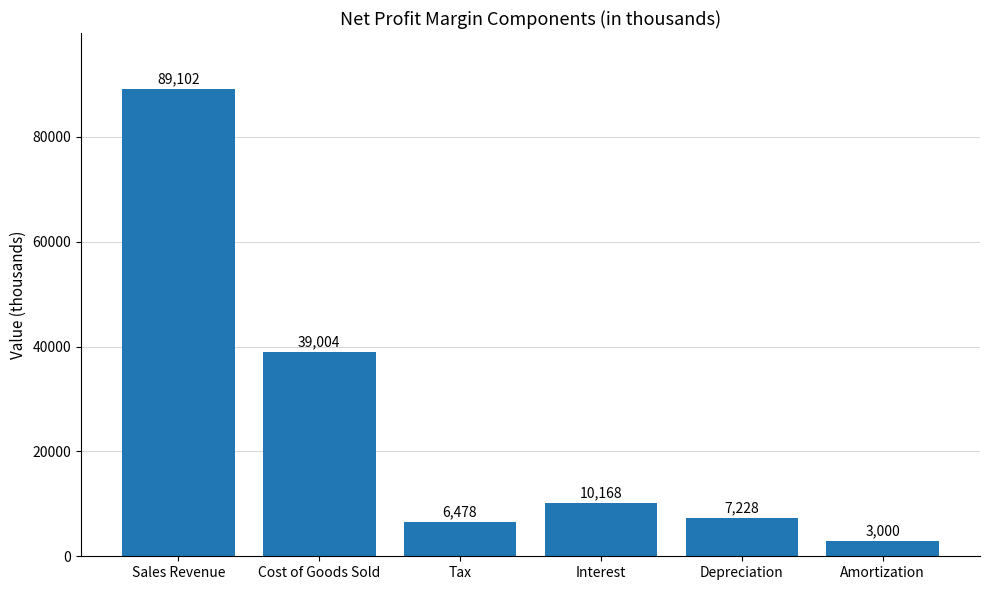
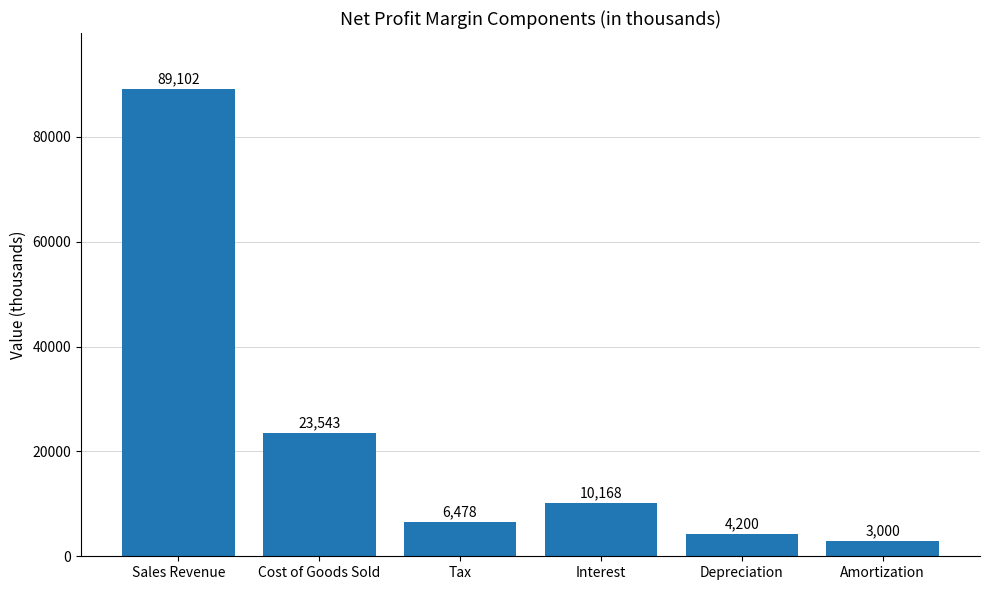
Cost of Goods Sold: 39,004 -> 23,543
Depreciation: 7,228 -> 4,200
